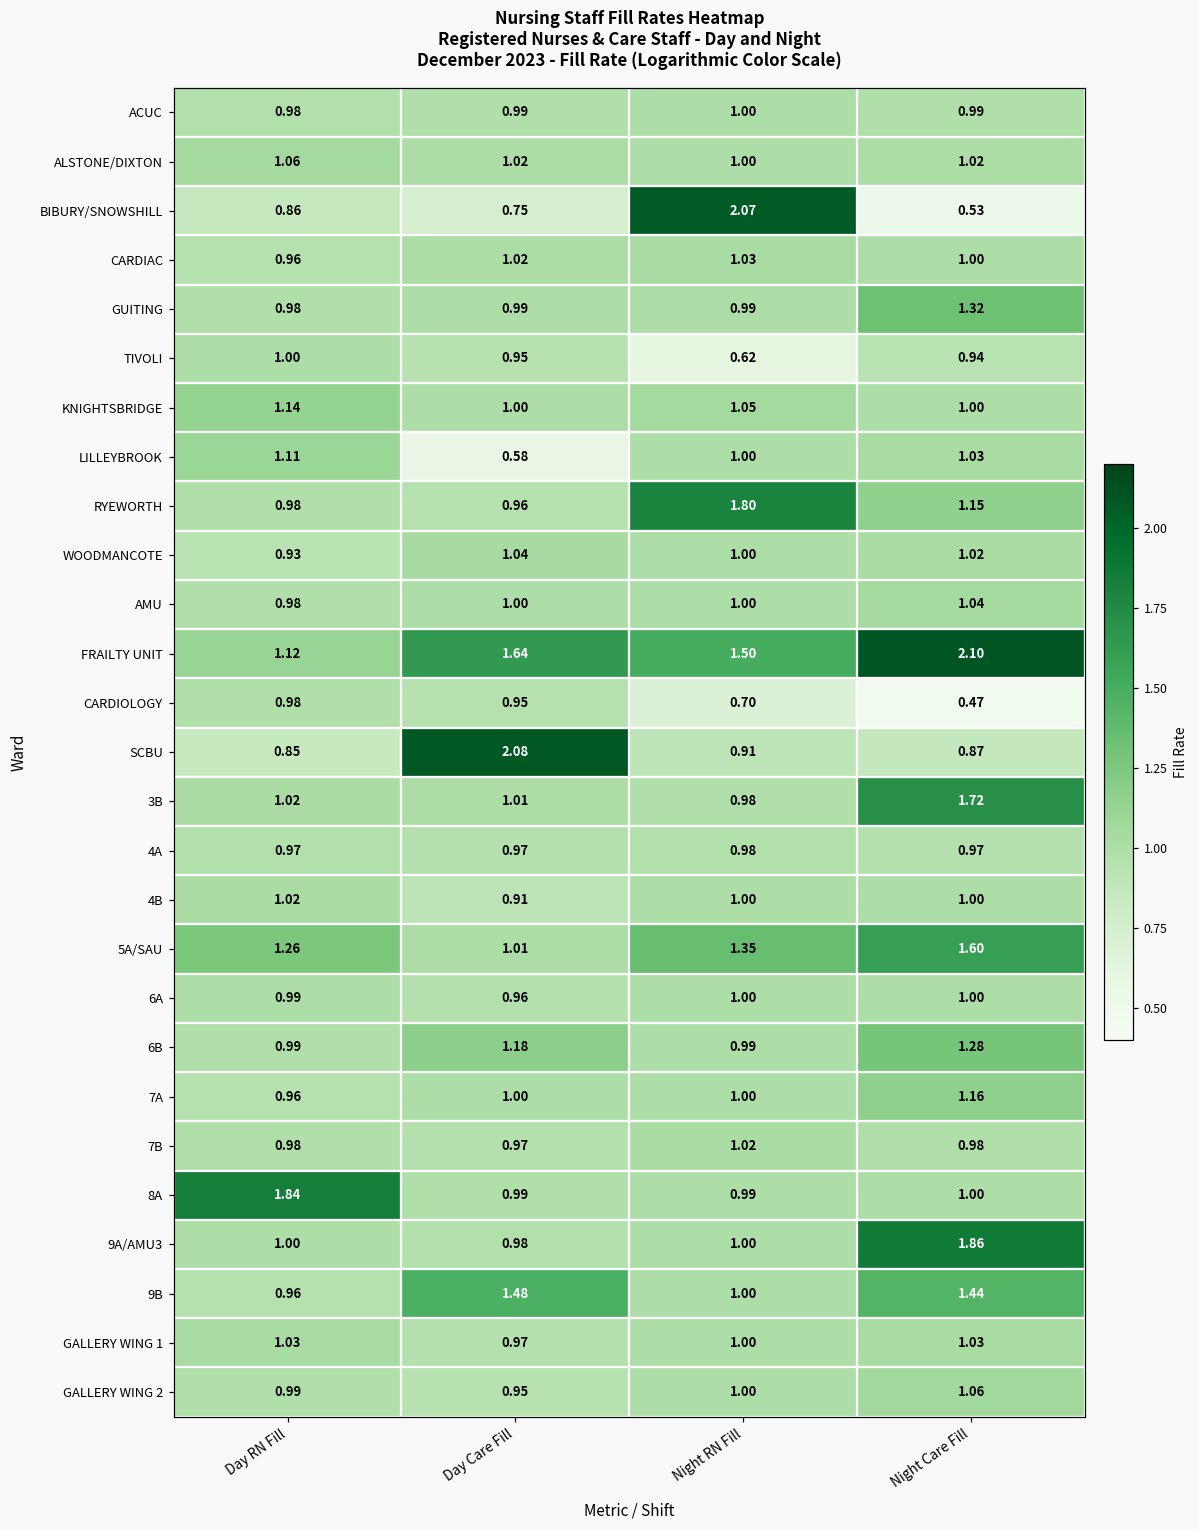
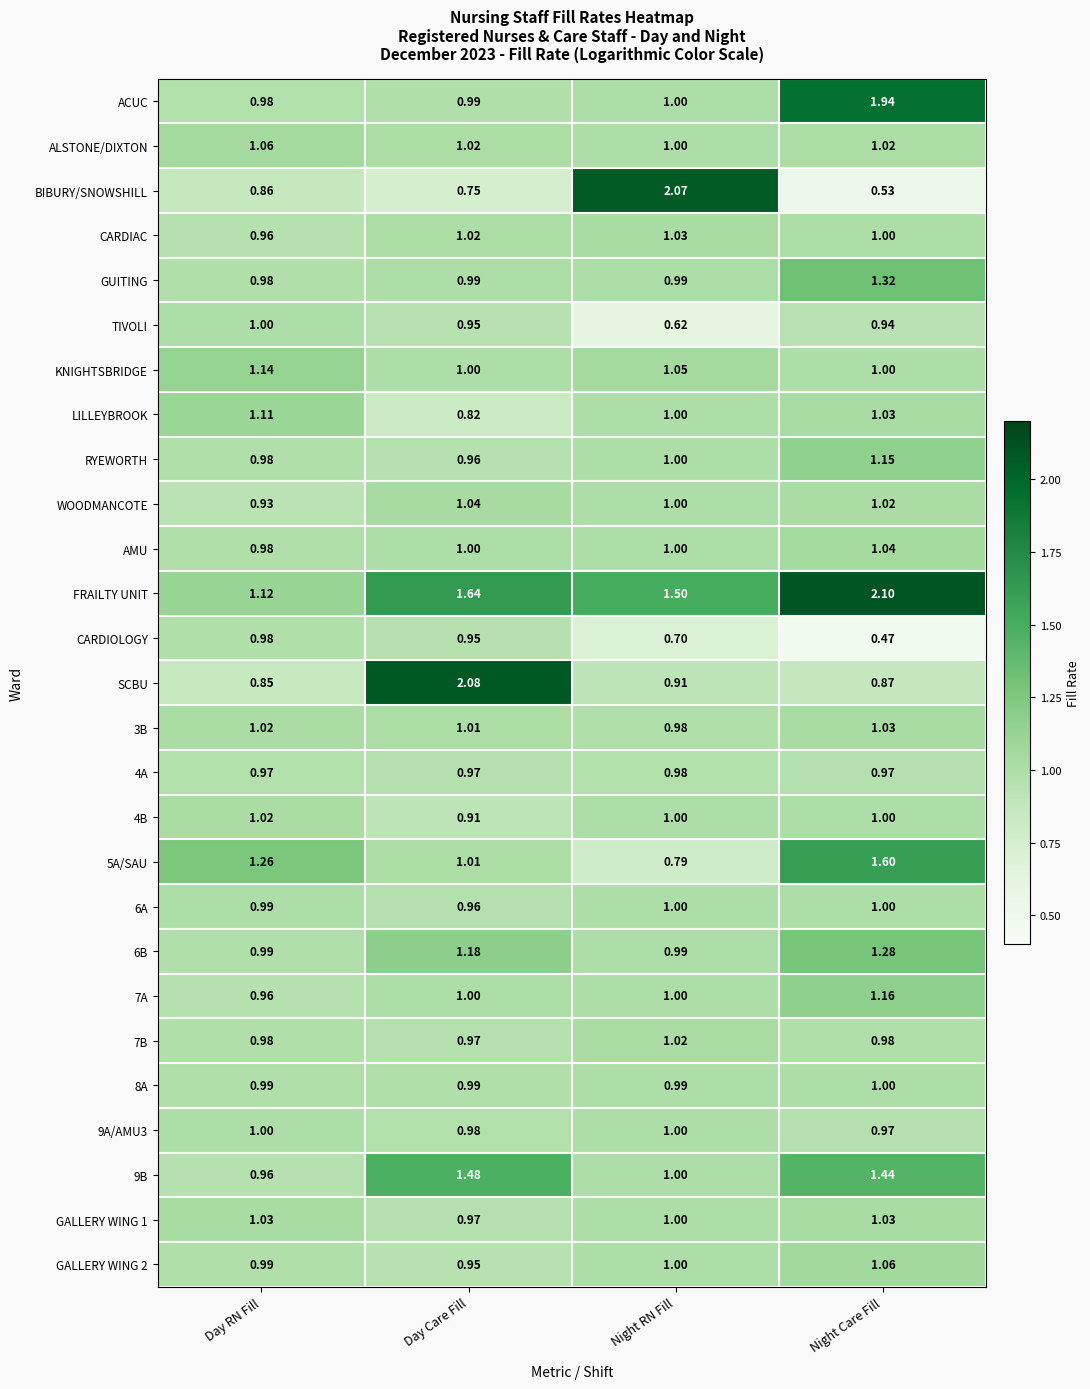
ACUC, Night Care Fill: 0.99 -> 1.94
LILLEYBROOK, Day Care Fill: 0.58 -> 0.82
RYEWORTH, Night RN Fill: 1.80 -> 1.00
3B, Night Care Fill: 1.72 -> 1.03
5A/SAU, Night RN Fill: 1.35 -> 0.79
8A, Day RN Fill: 1.84 -> 0.99
9A/AMU3, Night Care Fill: 1.86 -> 0.97
